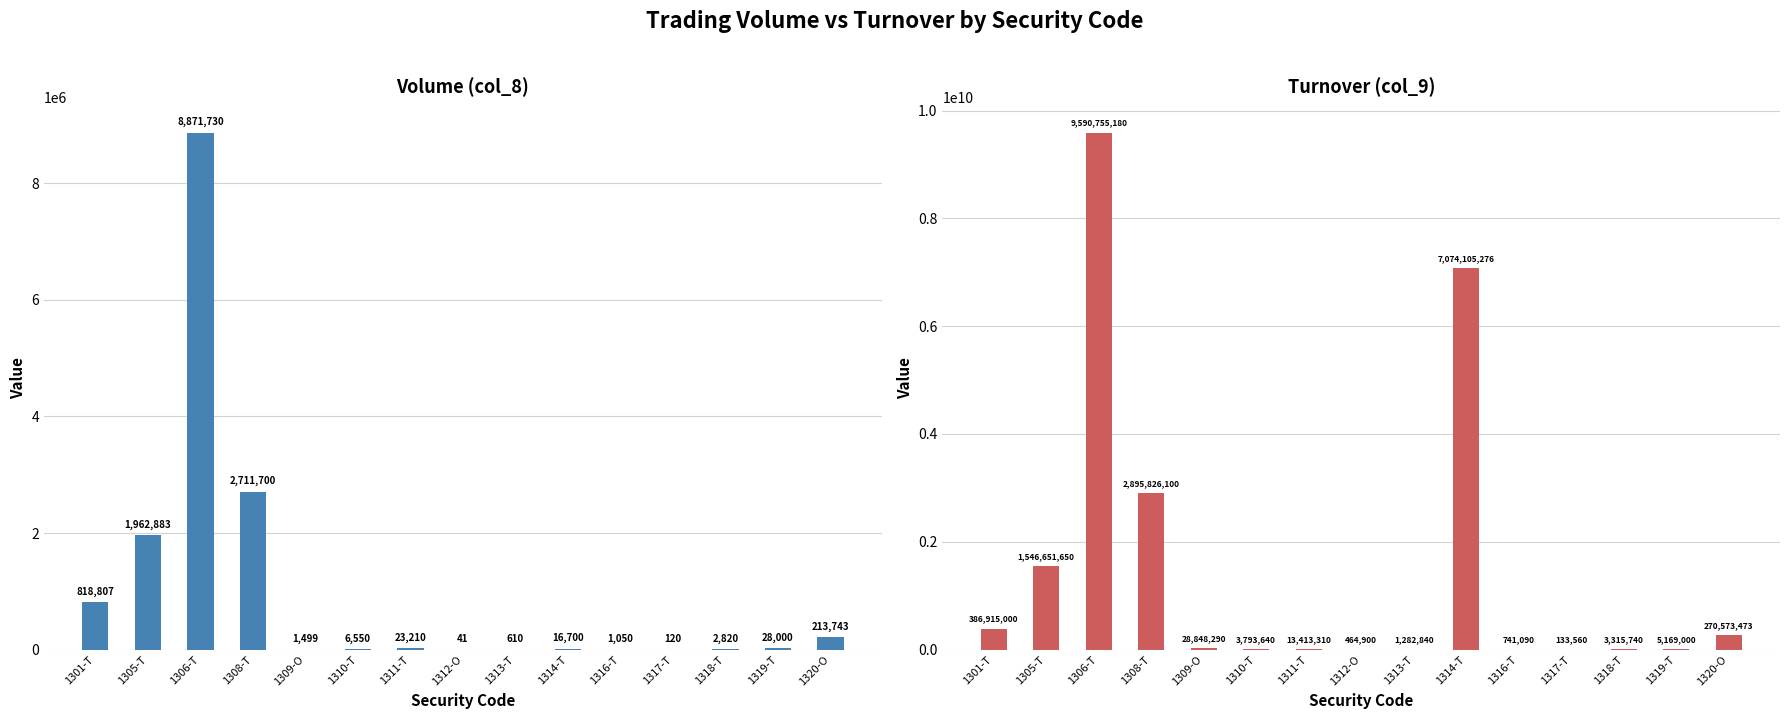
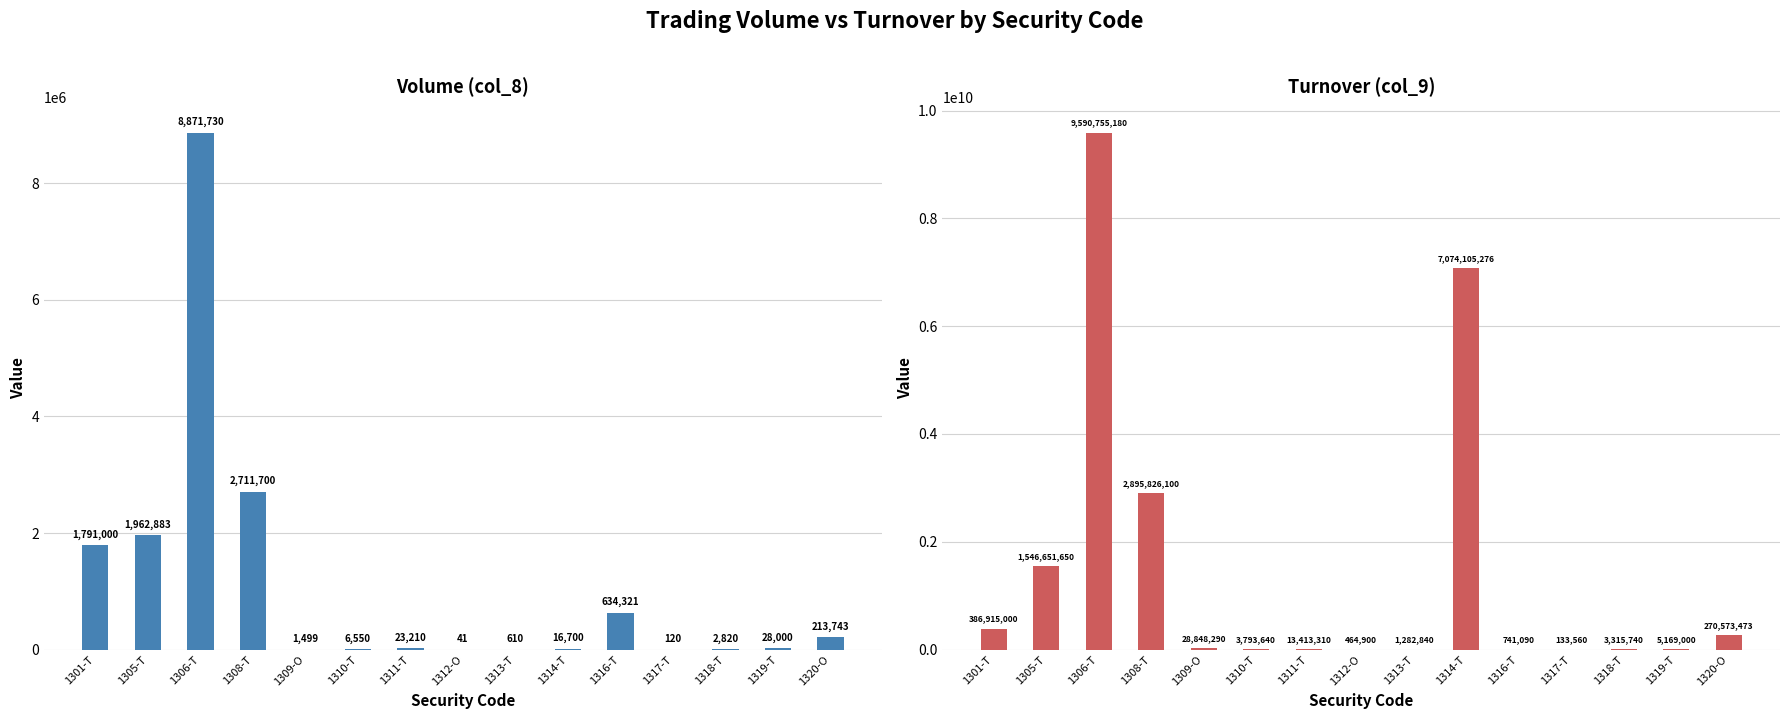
Volume (col_8), 1301-T: 818,807 -> 1,791,000
Volume (col_8), 1316-T: 1,050 -> 634,321
